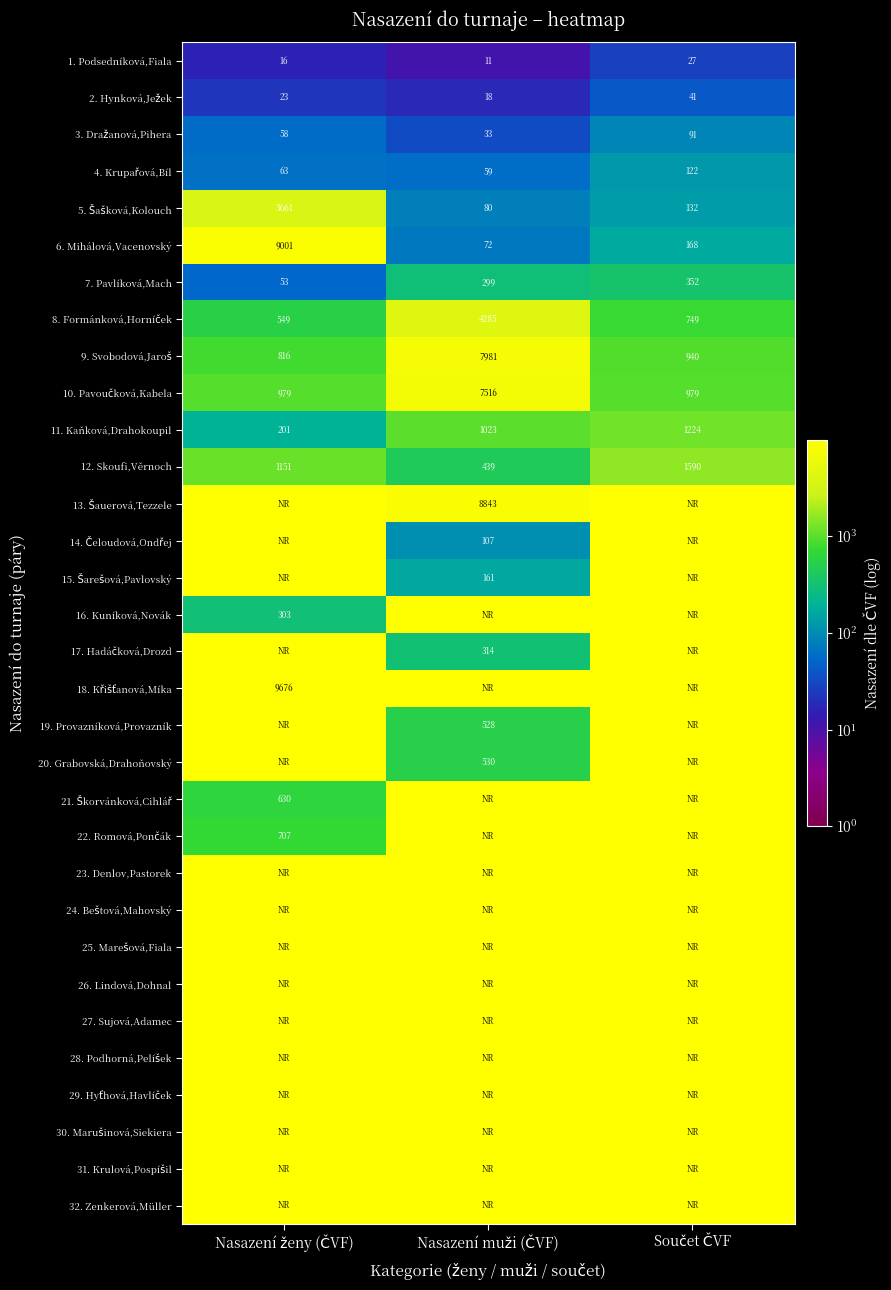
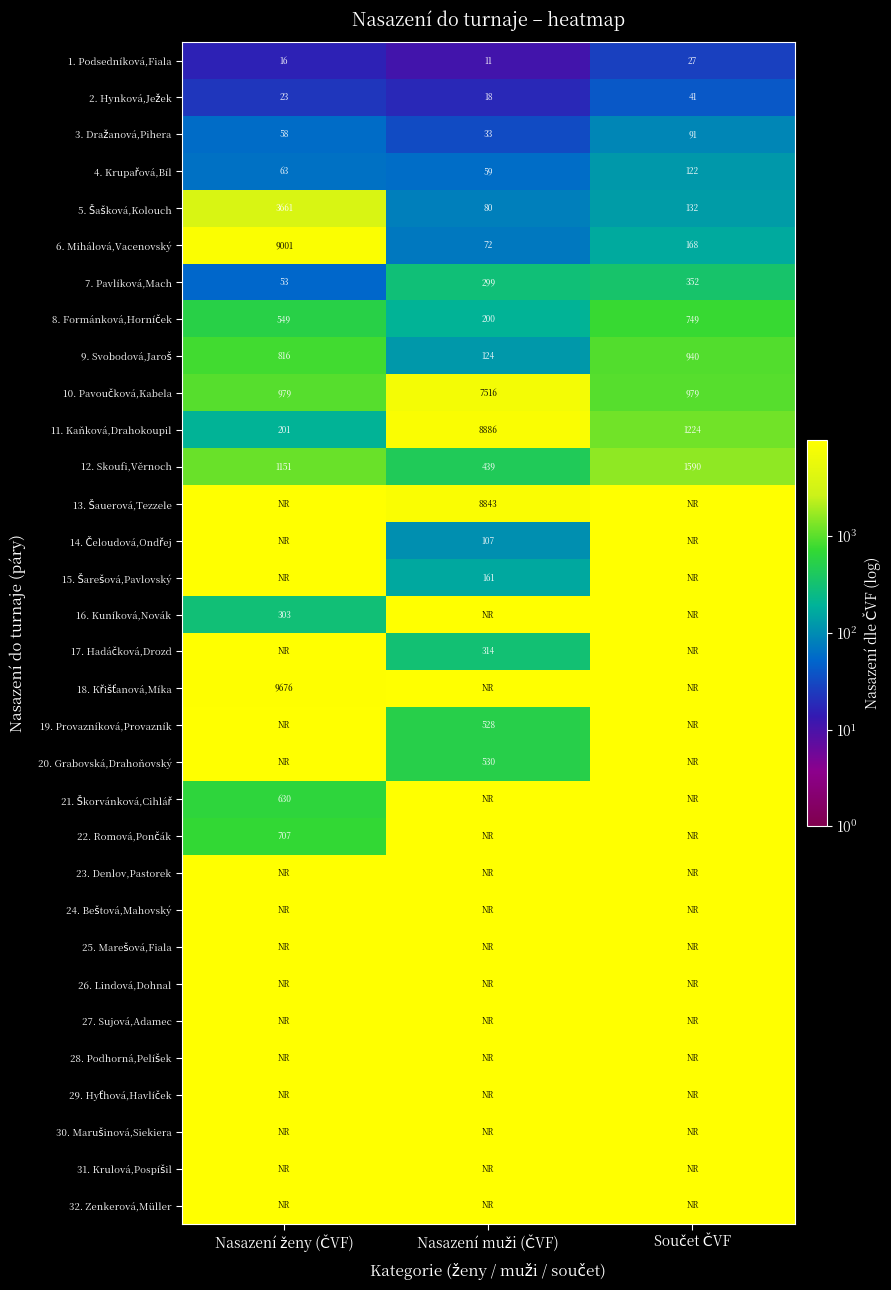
8. Formánková,Horníček, Nasazení muži (ČVF): 4285 -> 200
9. Svobodová,Jaroš, Nasazení muži (ČVF): 7981 -> 124
11. Kaňková,Drahokoupil, Nasazení muži (ČVF): 1023 -> 8886
